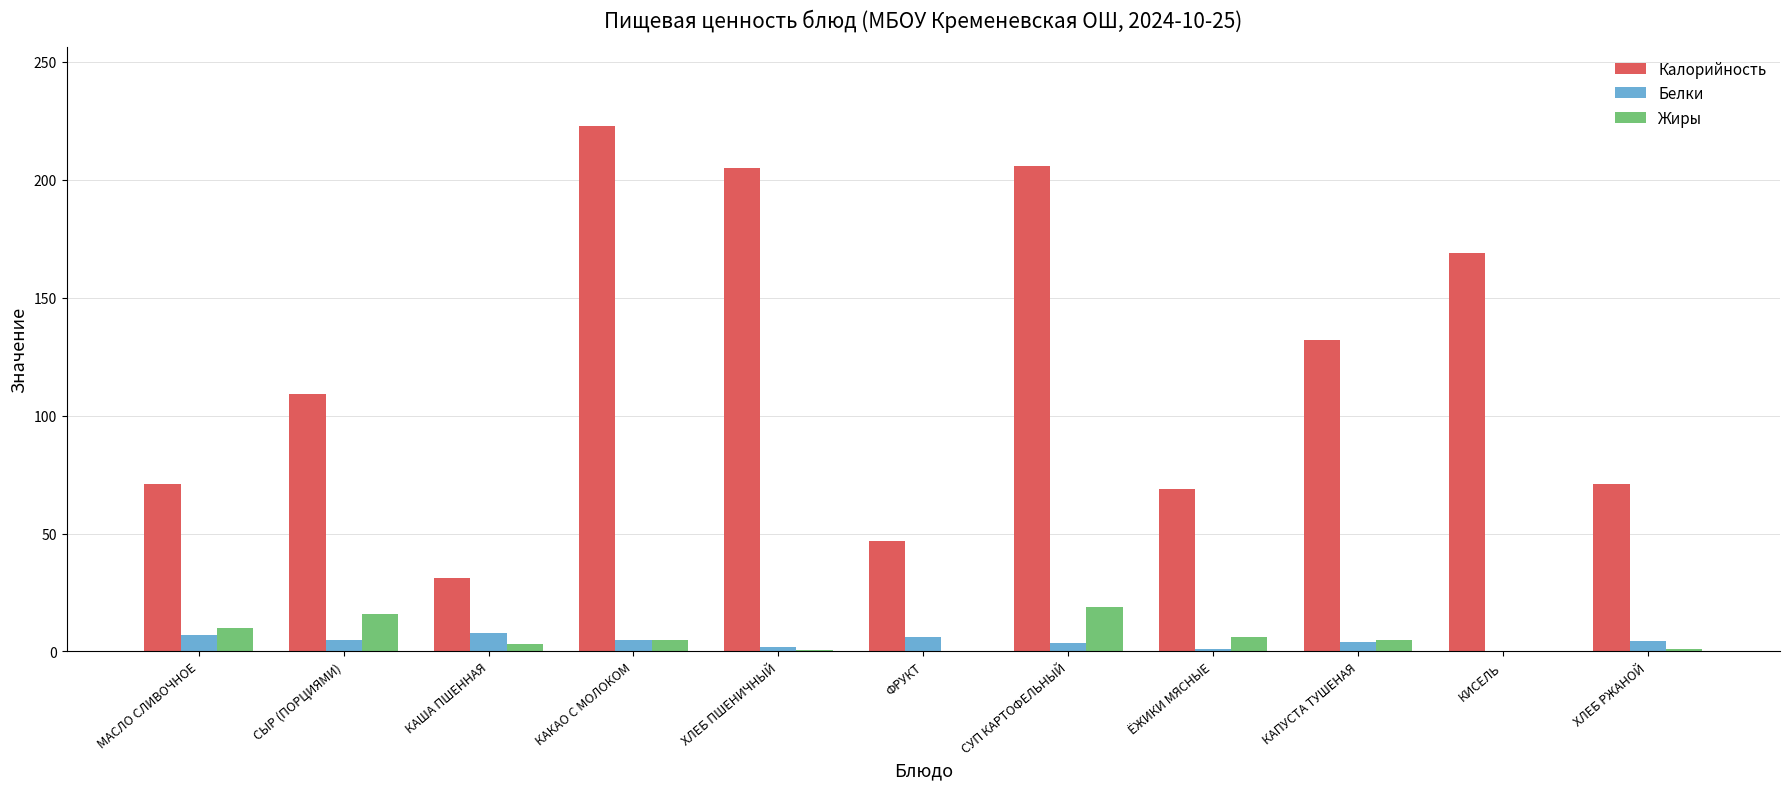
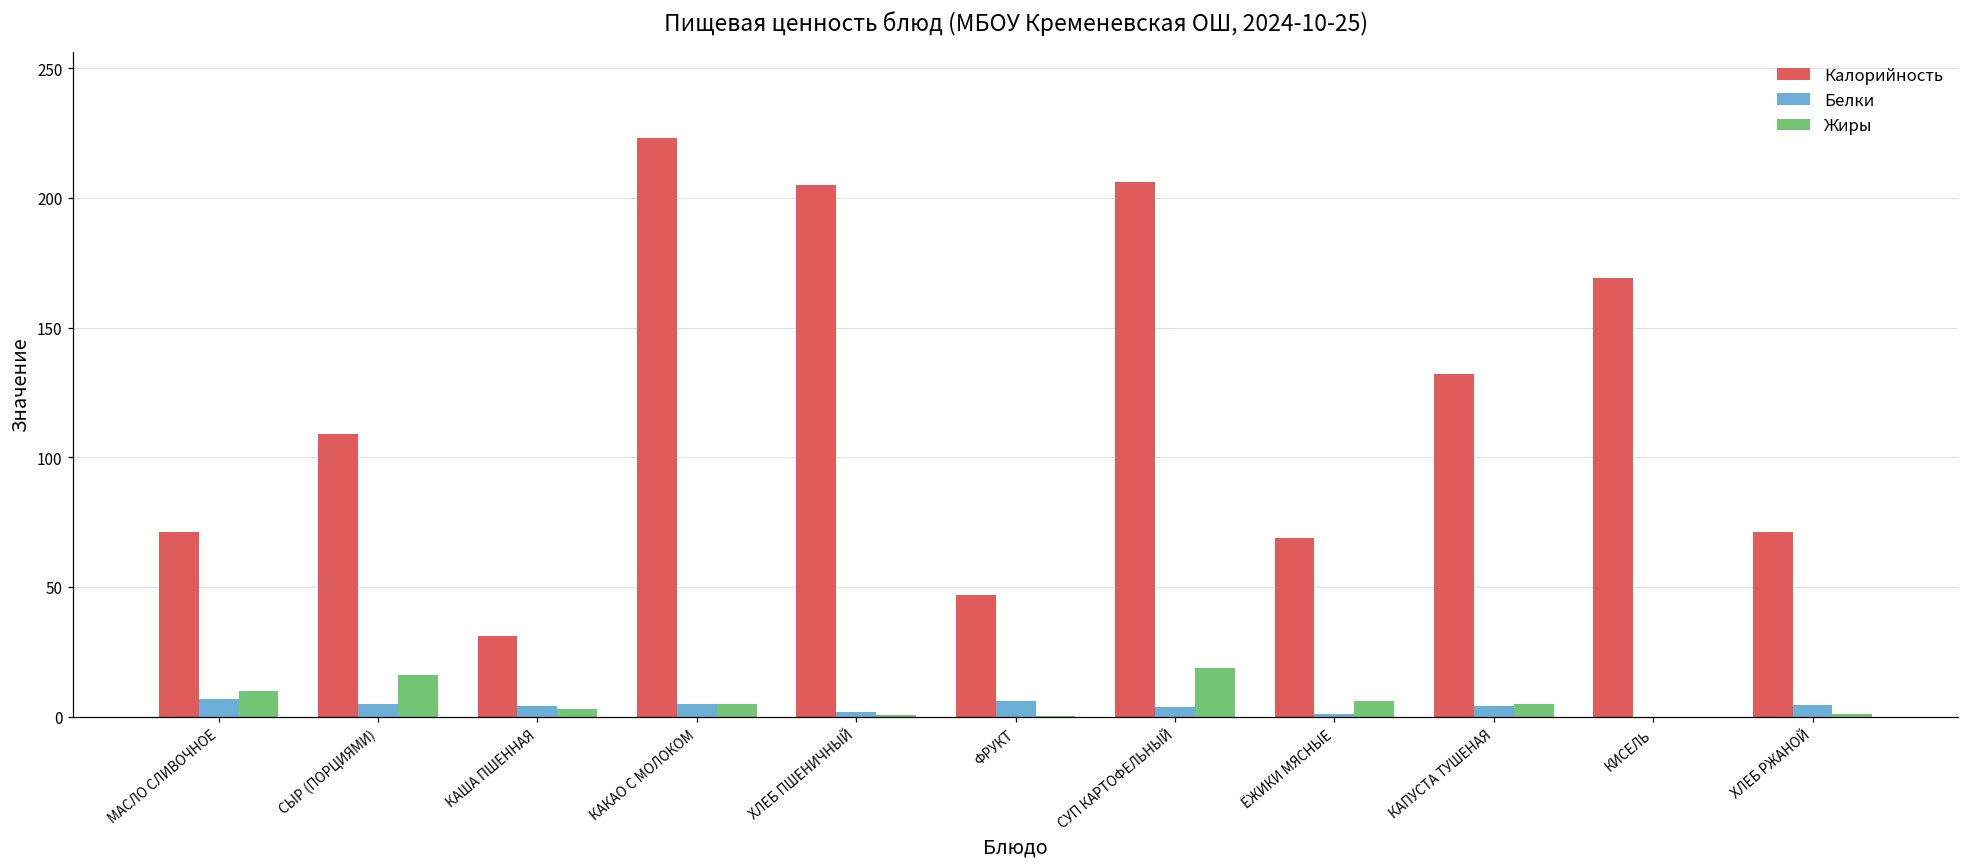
Белки, КАША ПШЕННАЯ: 8 -> 4
